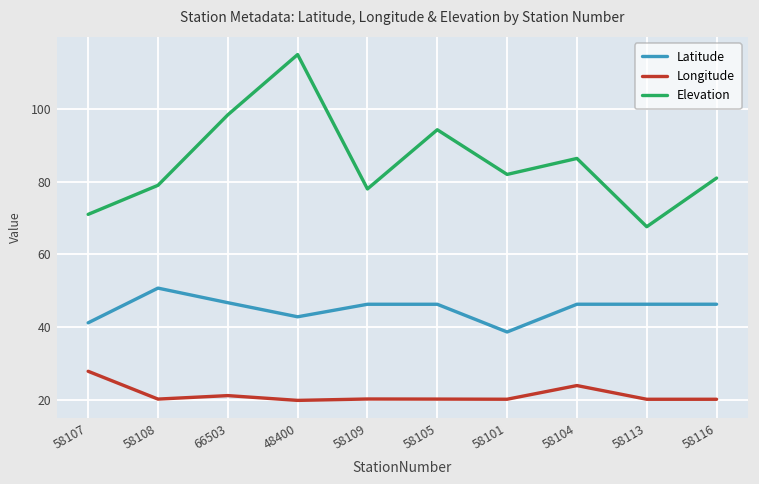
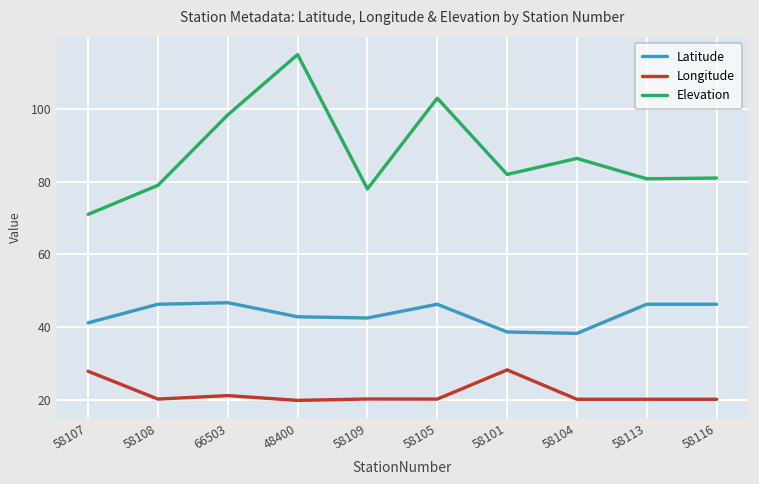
Latitude, 58108: 51 -> 46
Latitude, 58109: 46 -> 42
Elevation, 58105: 94 -> 103
Longitude, 58101: 20 -> 28
Latitude, 58104: 46 -> 38
Longitude, 58104: 24 -> 20
Elevation, 58113: 68 -> 81
